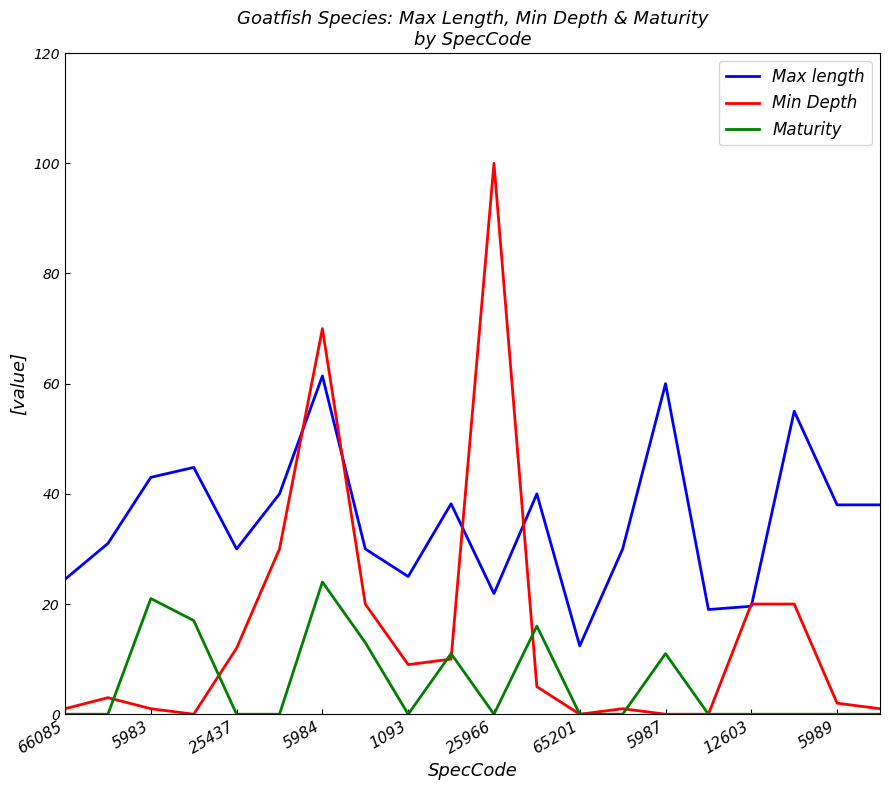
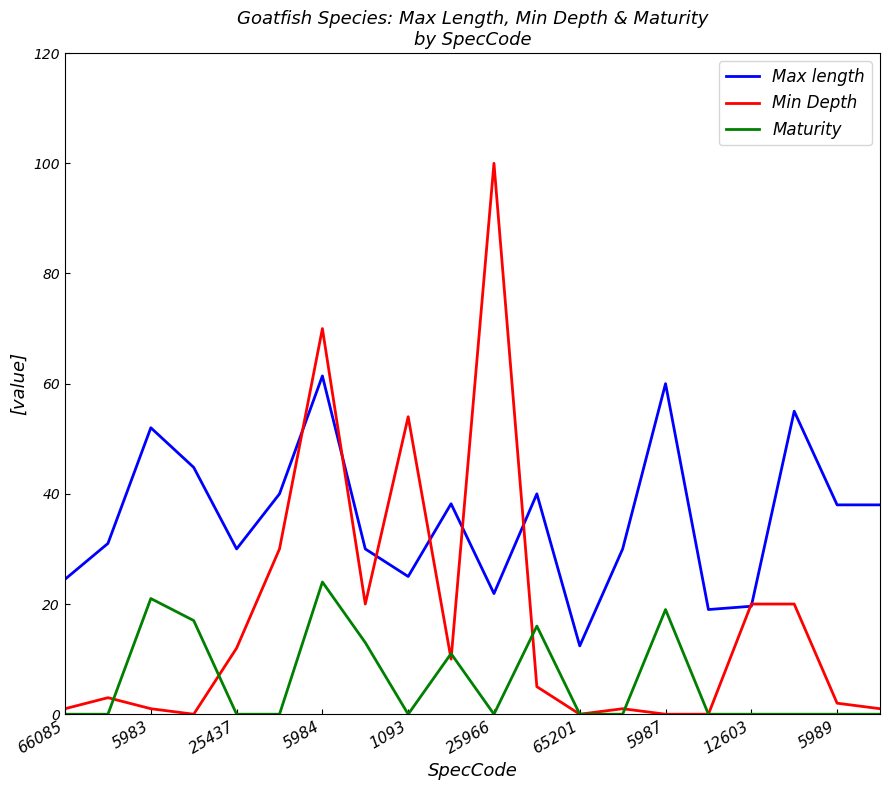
Max length, 5983: 43 -> 52
Min Depth, 1093: 9 -> 54
Maturity, 5987: 11 -> 19
